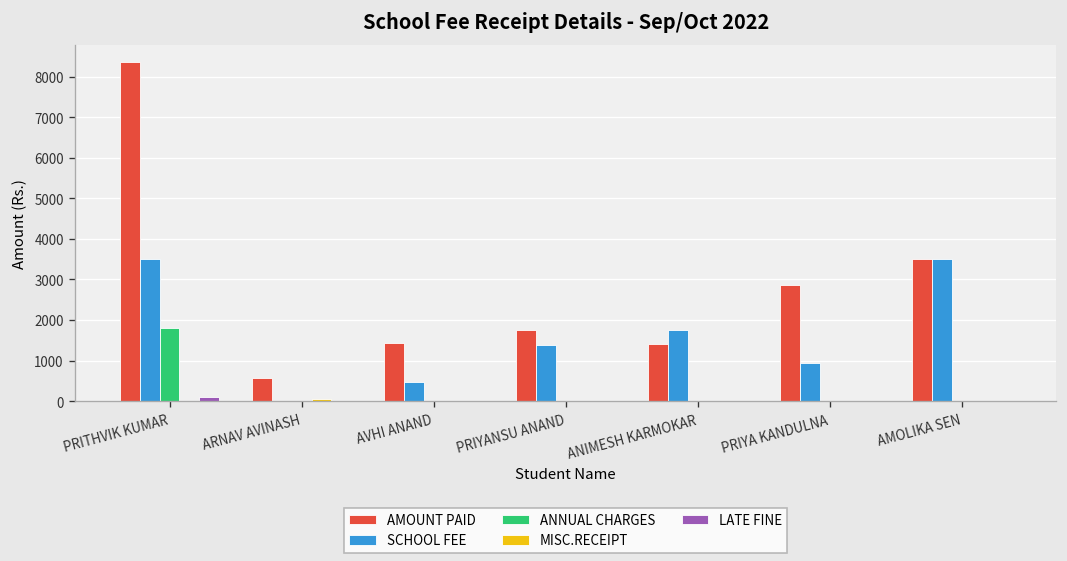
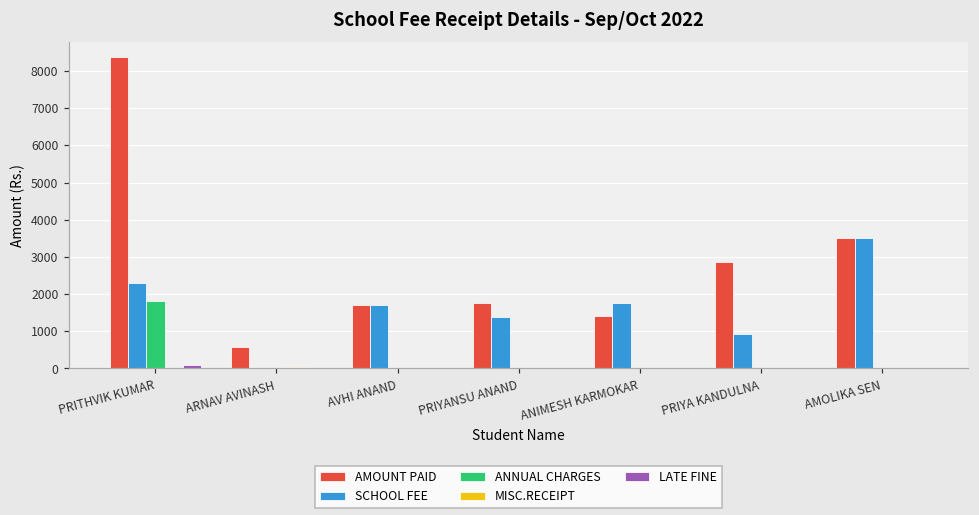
SCHOOL FEE, PRITHVIK KUMAR: 3500 -> 2300
AMOUNT PAID, AVHI ANAND: 1400 -> 1700
SCHOOL FEE, AVHI ANAND: 500 -> 1700
